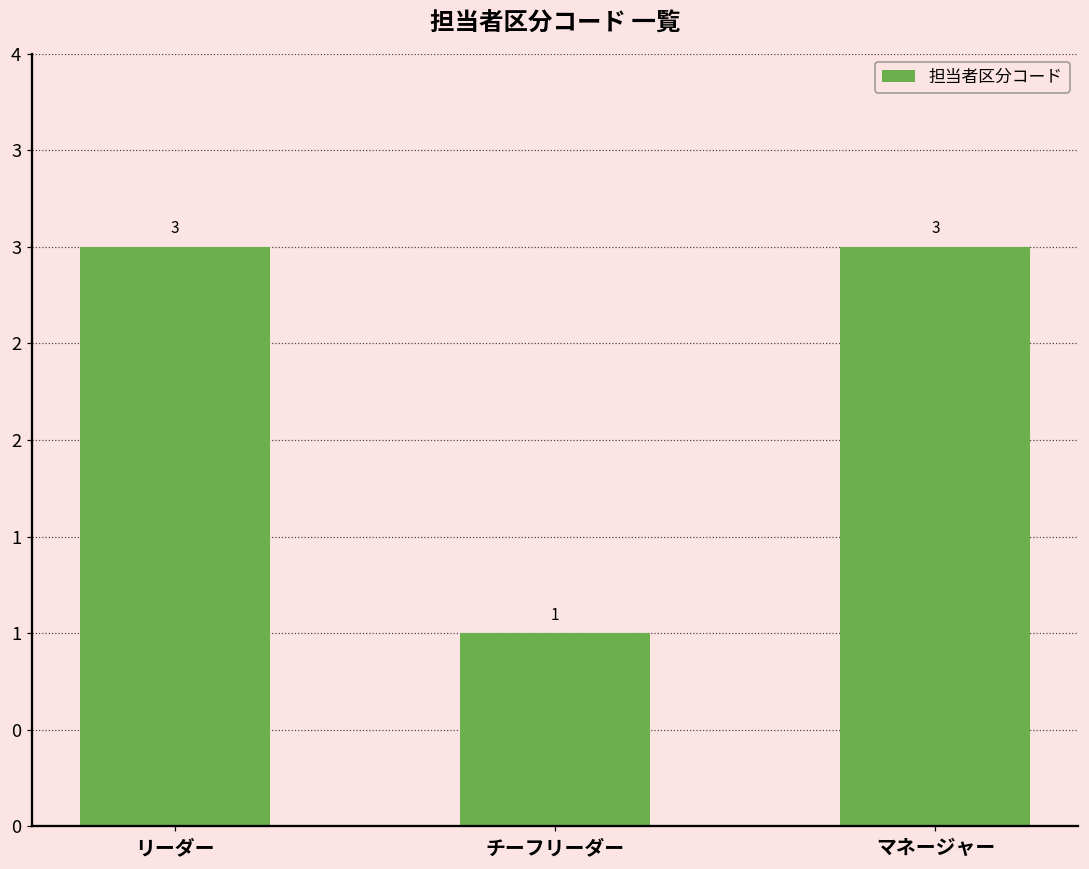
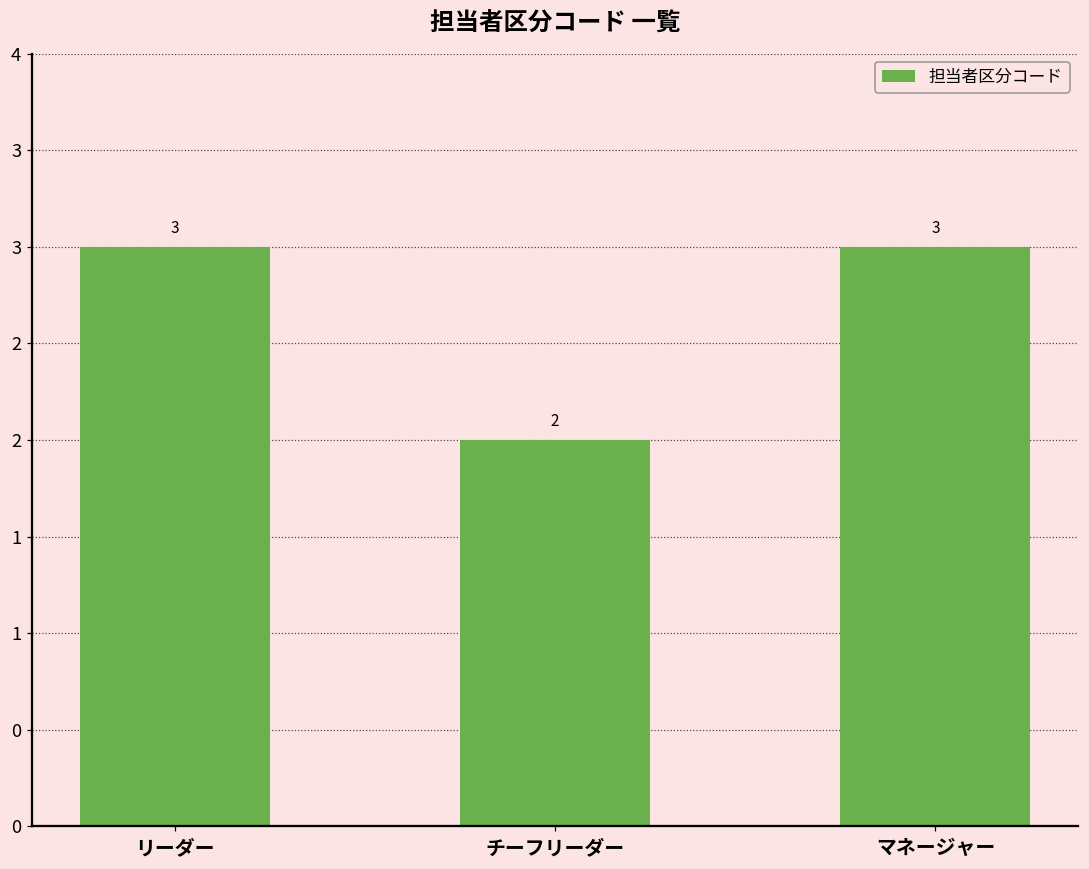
チーフリーダー: 1 -> 2
